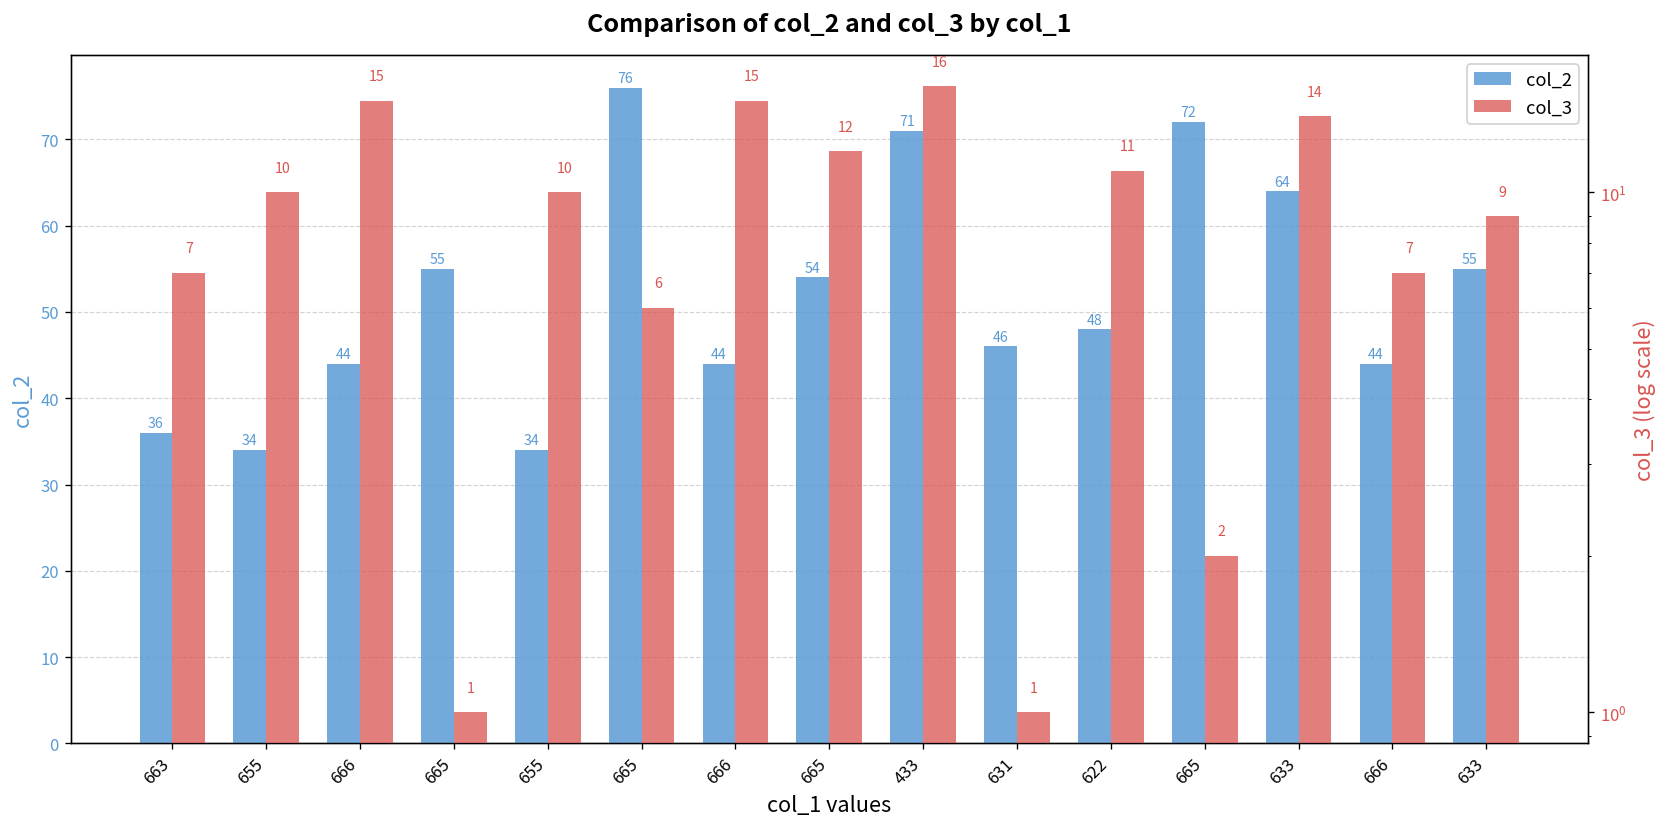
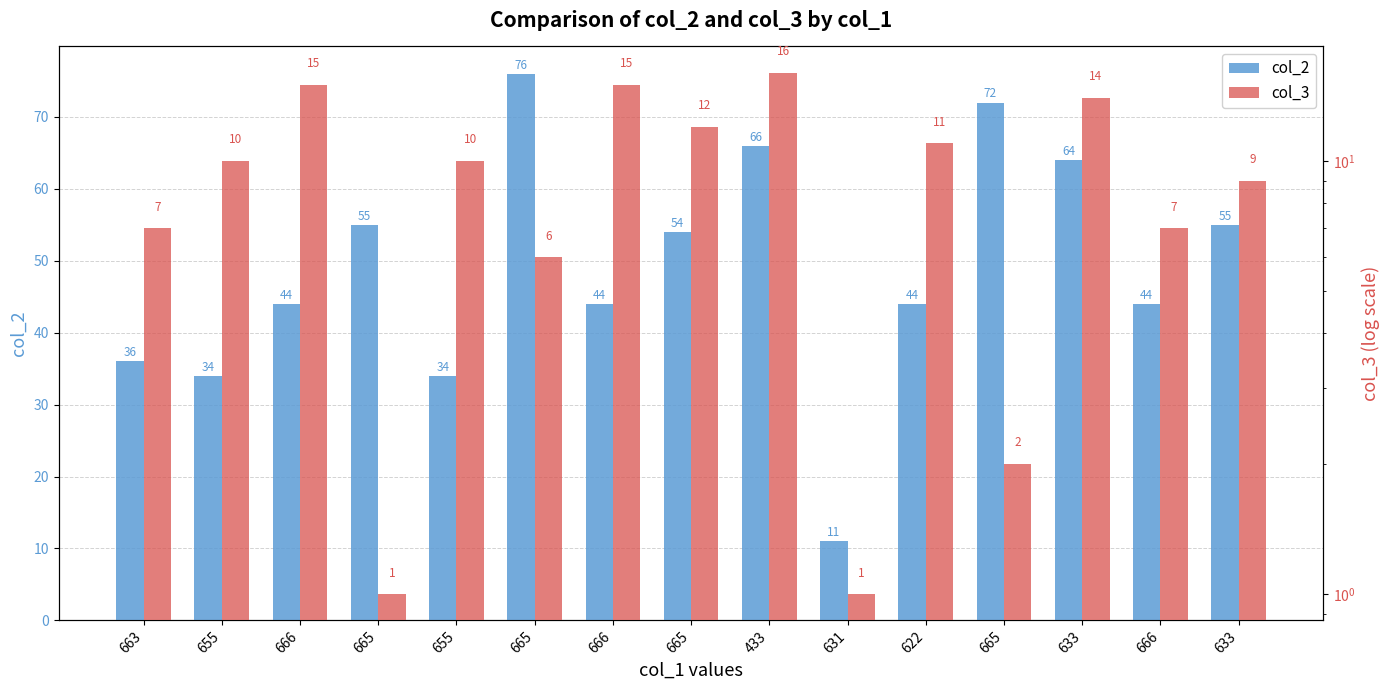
col_2, 433: 71 -> 66
col_2, 631: 46 -> 11
col_2, 622: 48 -> 44
